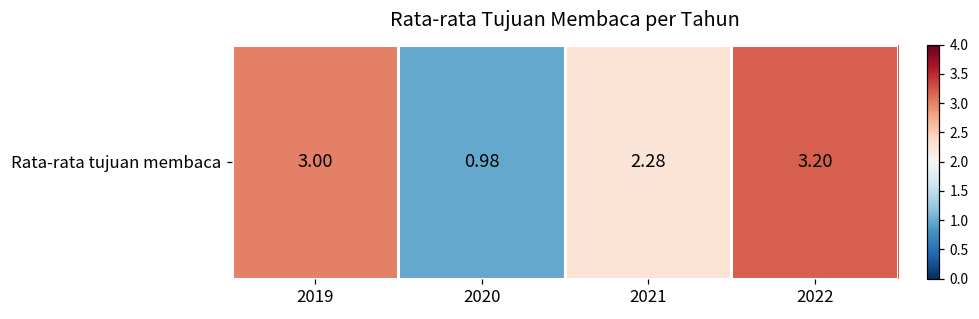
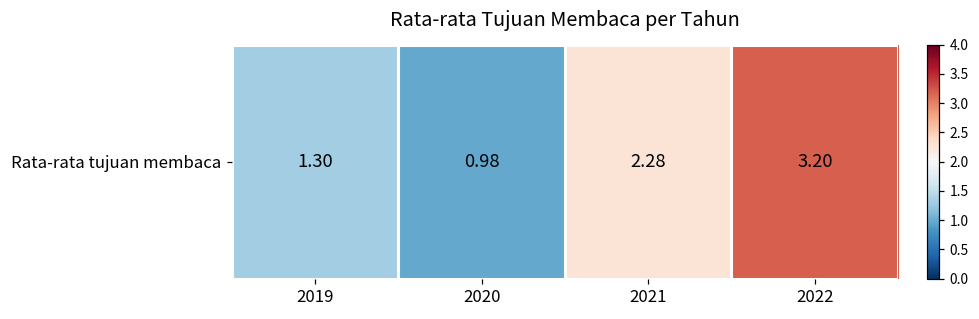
Rata-rata tujuan membaca, 2019: 3.00 -> 1.30
